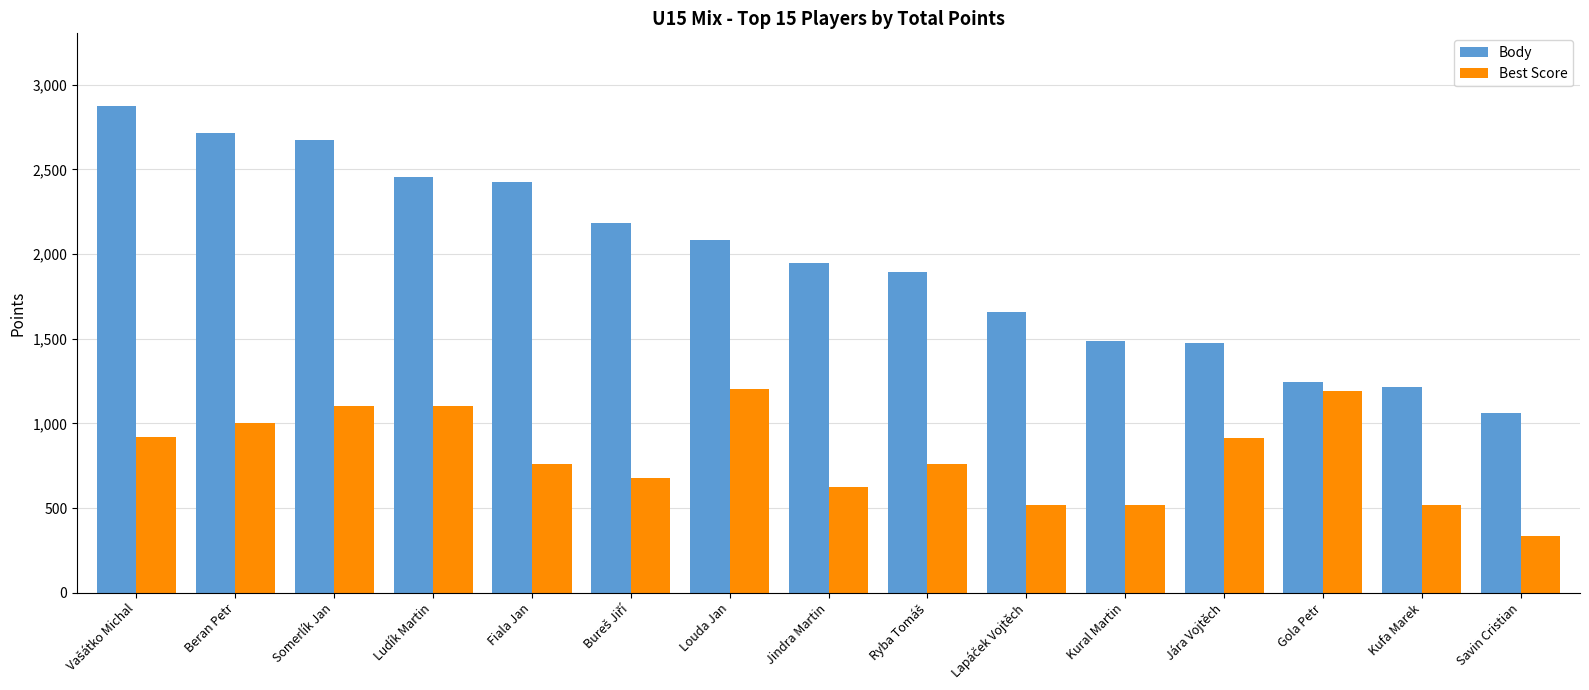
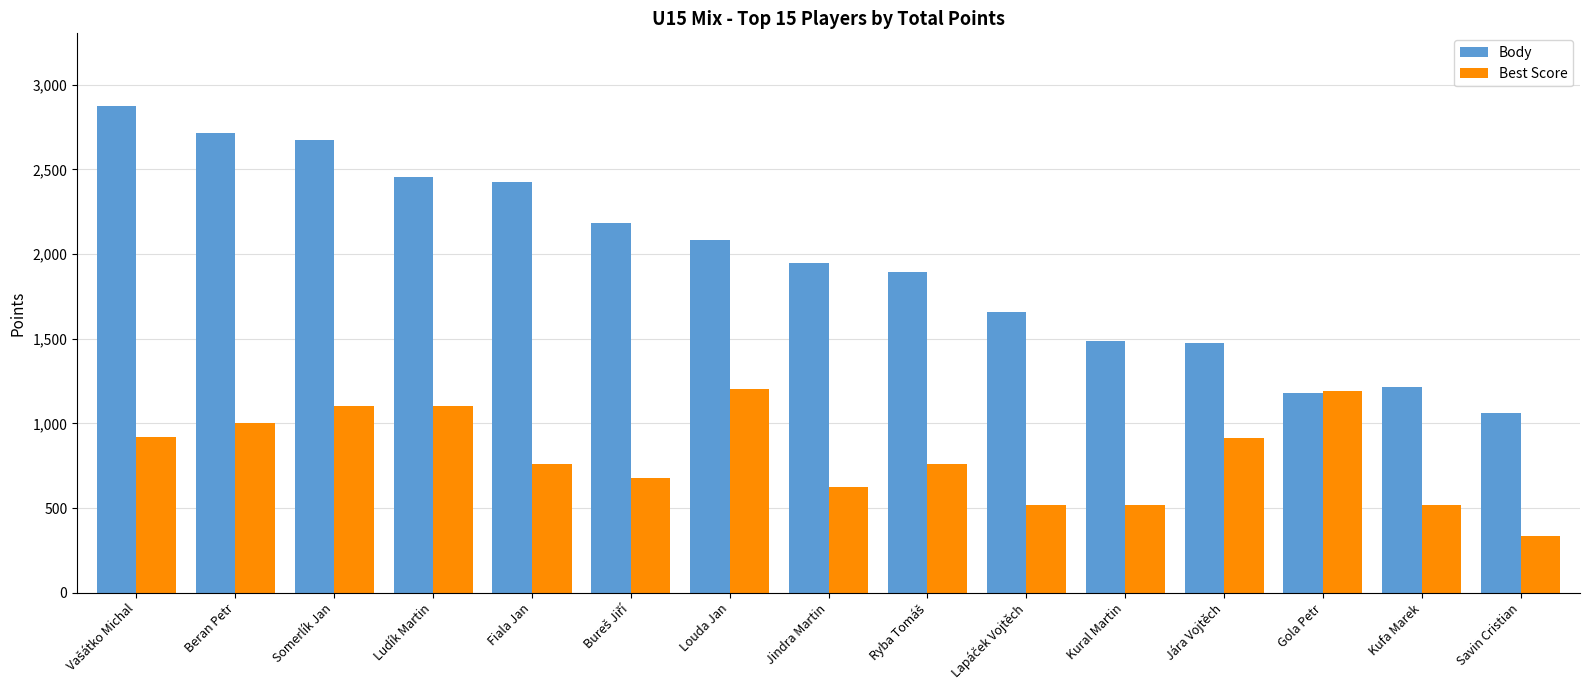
Body, Gola Petr: 1,250 -> 1,180
